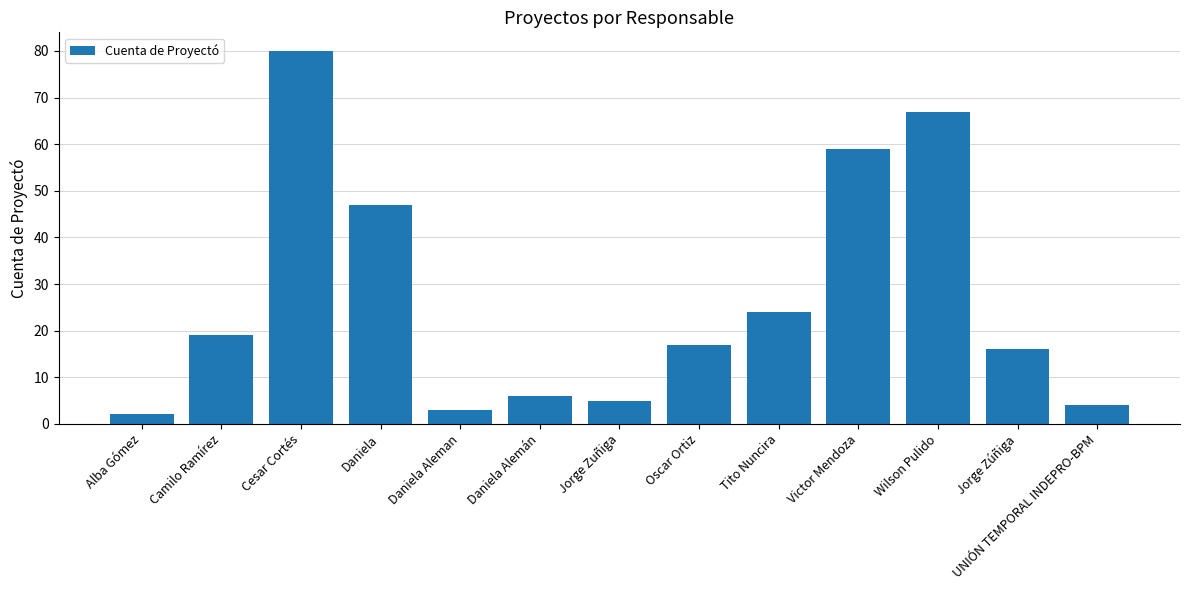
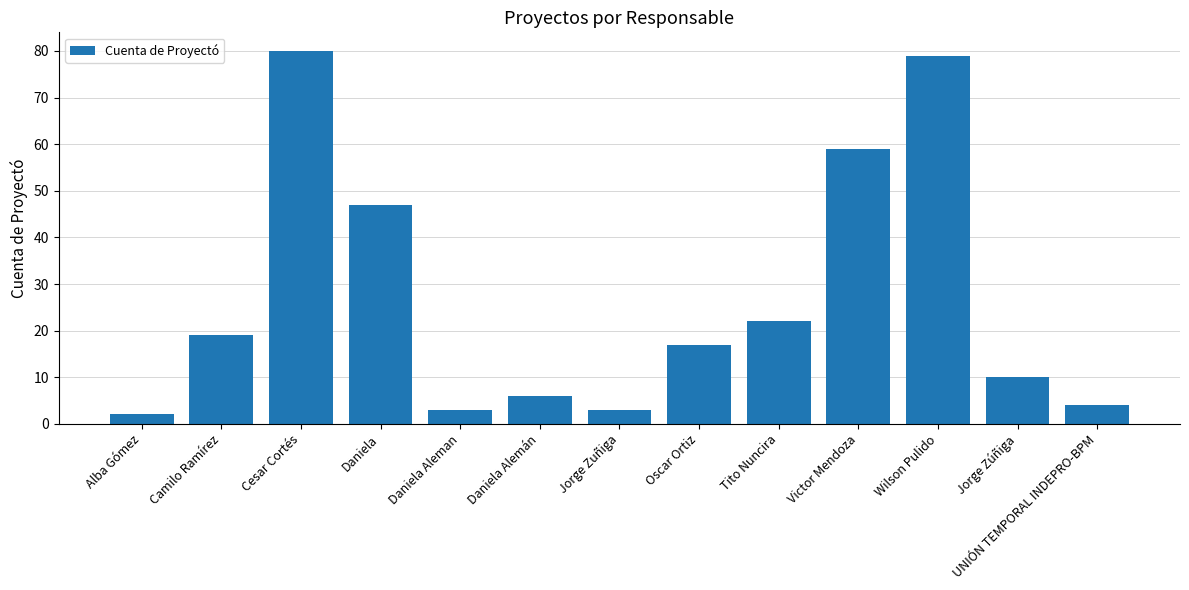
Jorge Zuñiga: 5 -> 3
Tito Nuncira: 24 -> 22
Wilson Pulido: 67 -> 79
Jorge Zúñiga: 16 -> 10
